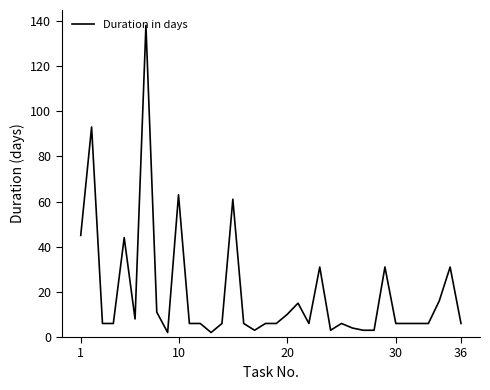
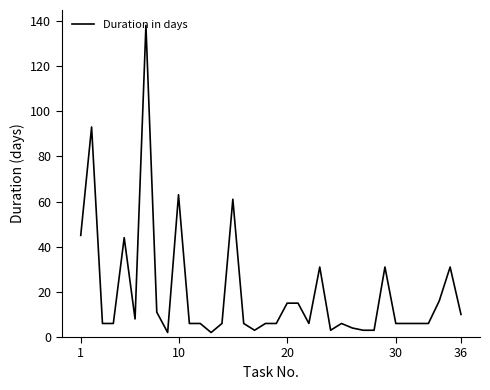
20: 10 -> 15
36: 6 -> 10
